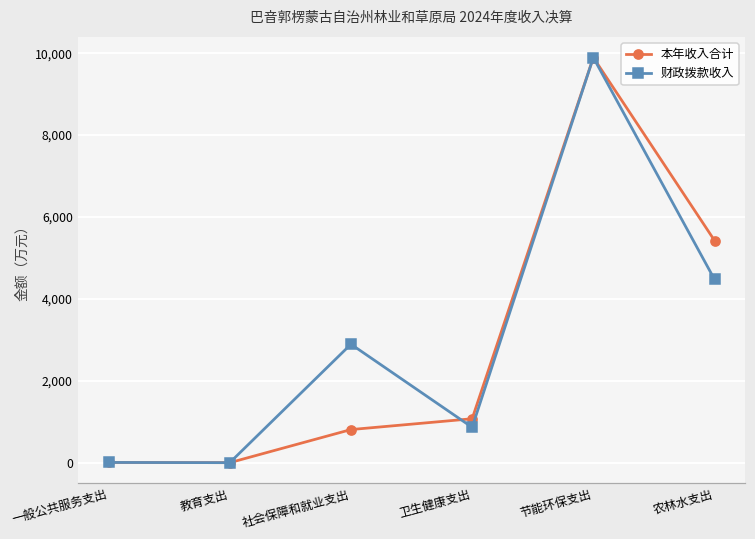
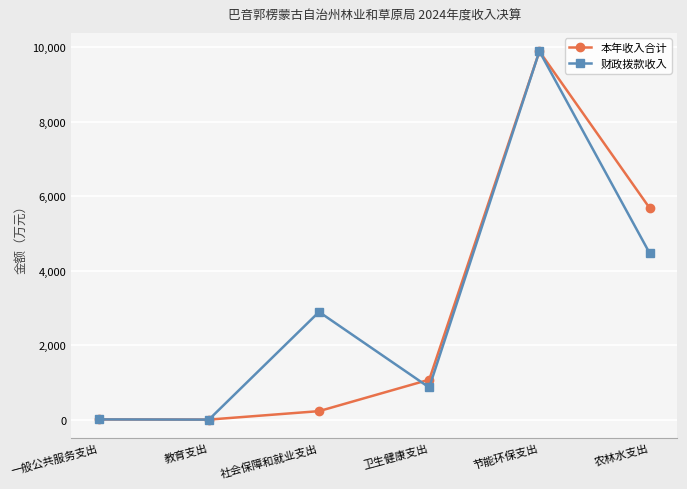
本年收入合计, 社会保障和就业支出: 800 -> 200
本年收入合计, 农林水支出: 5,400 -> 5,700
